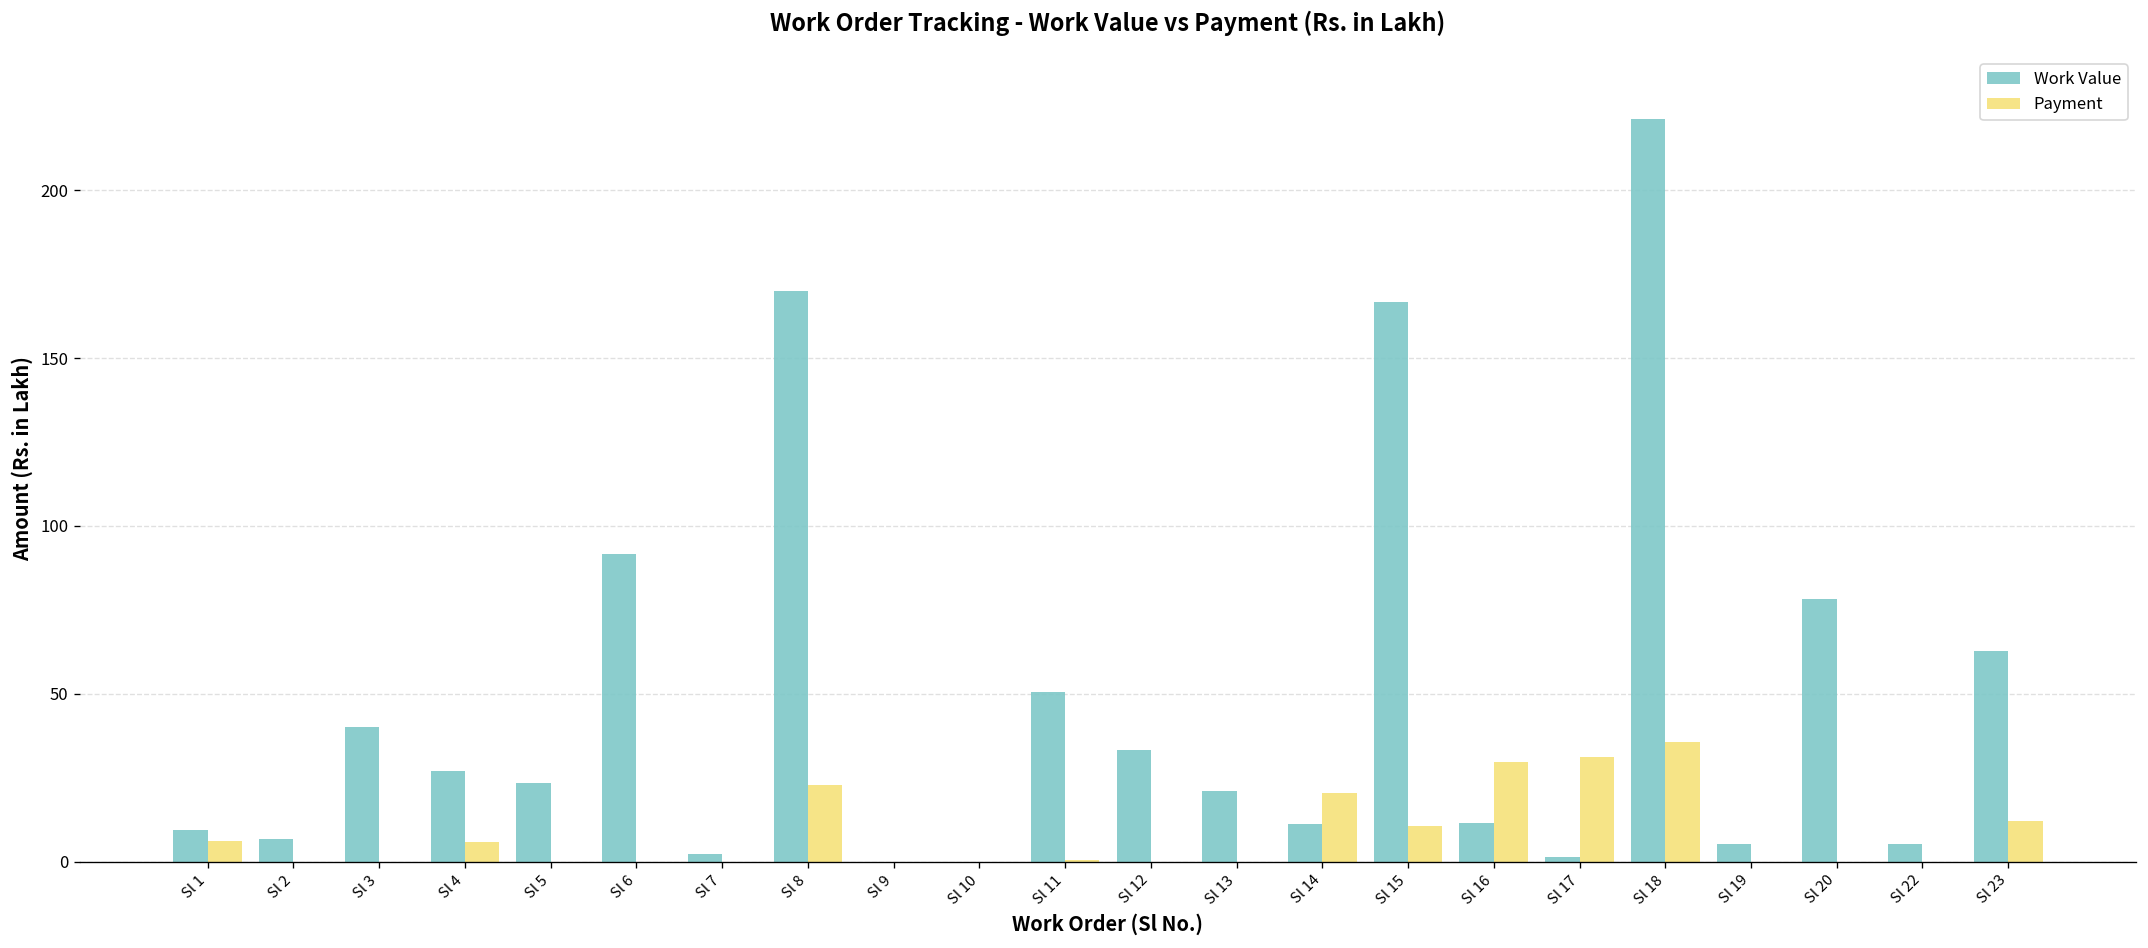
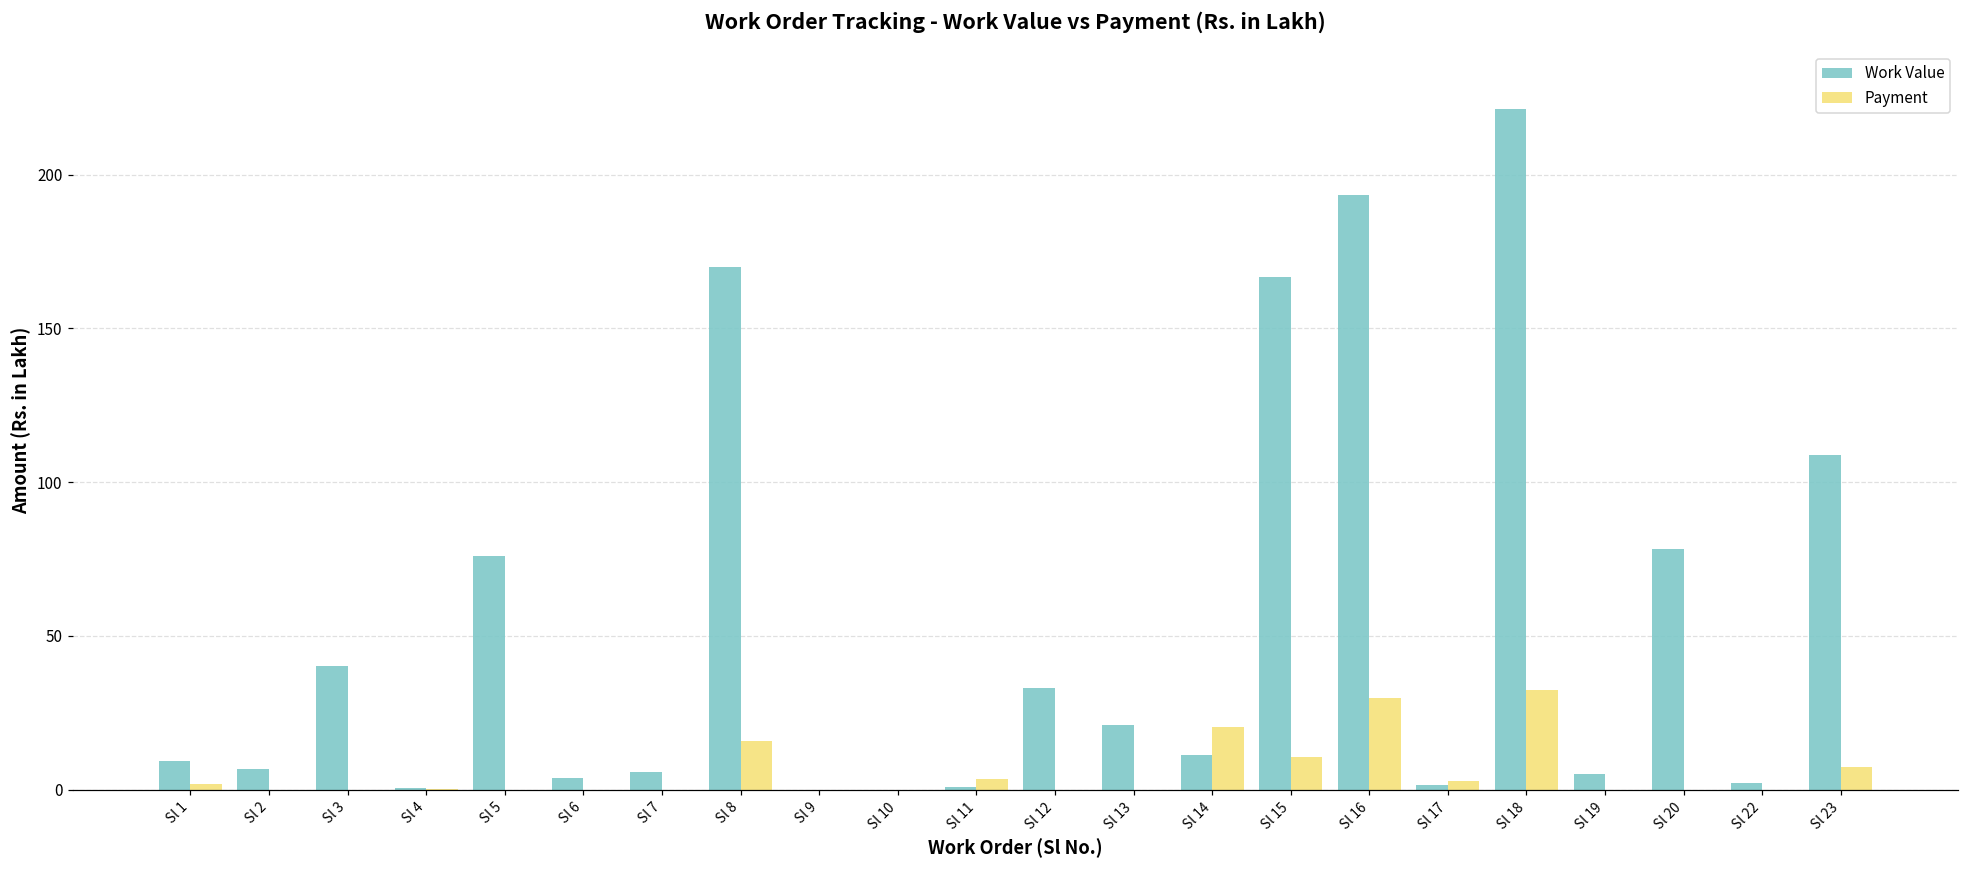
Payment, Sl 1: 6 -> 2
Work Value, Sl 4: 27 -> 0
Payment, Sl 4: 6 -> 0
Work Value, Sl 5: 23 -> 76
Work Value, Sl 6: 92 -> 4
Work Value, Sl 7: 2 -> 6
Payment, Sl 8: 23 -> 16
Work Value, Sl 11: 51 -> 1
Payment, Sl 11: 0 -> 4
Work Value, Sl 16: 12 -> 193
Payment, Sl 17: 31 -> 3
Payment, Sl 18: 36 -> 32
Work Value, Sl 22: 5 -> 2
Work Value, Sl 23: 63 -> 109
Payment, Sl 23: 12 -> 7
